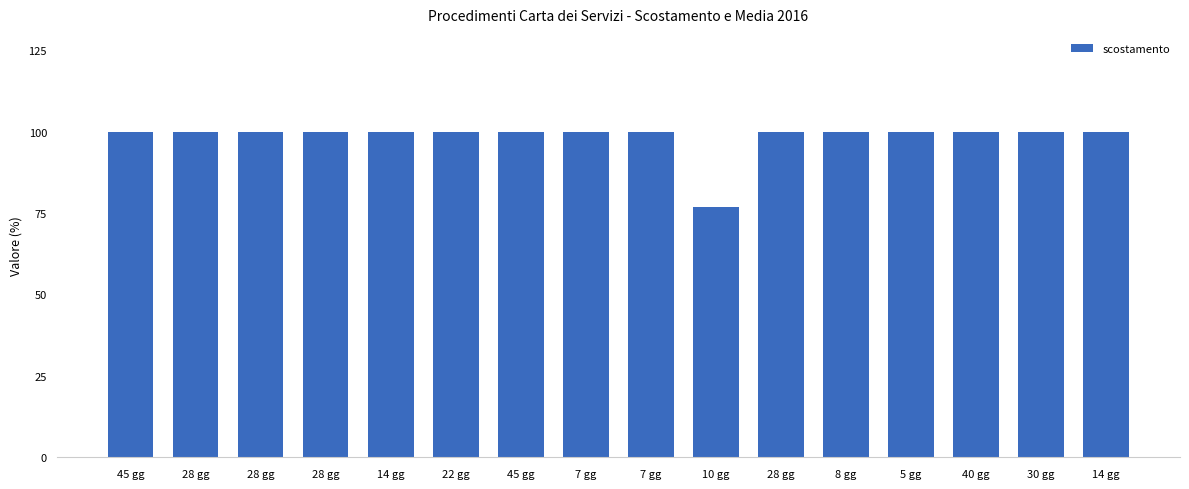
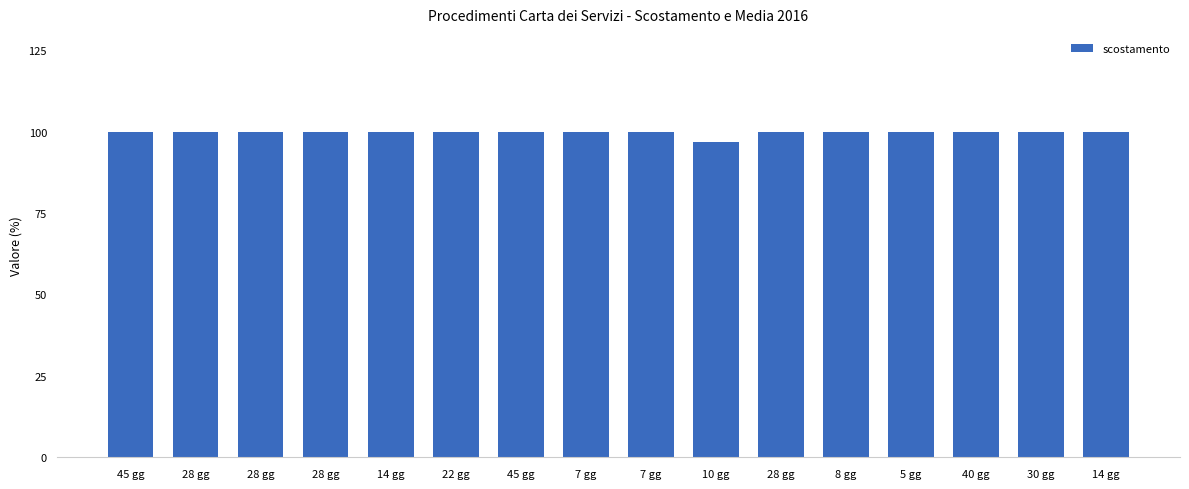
10 gg: 77 -> 97
